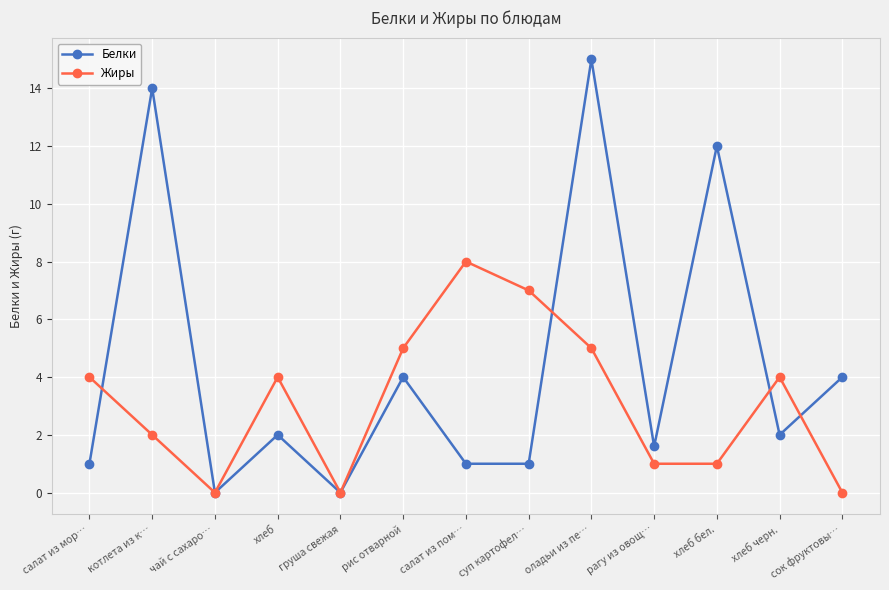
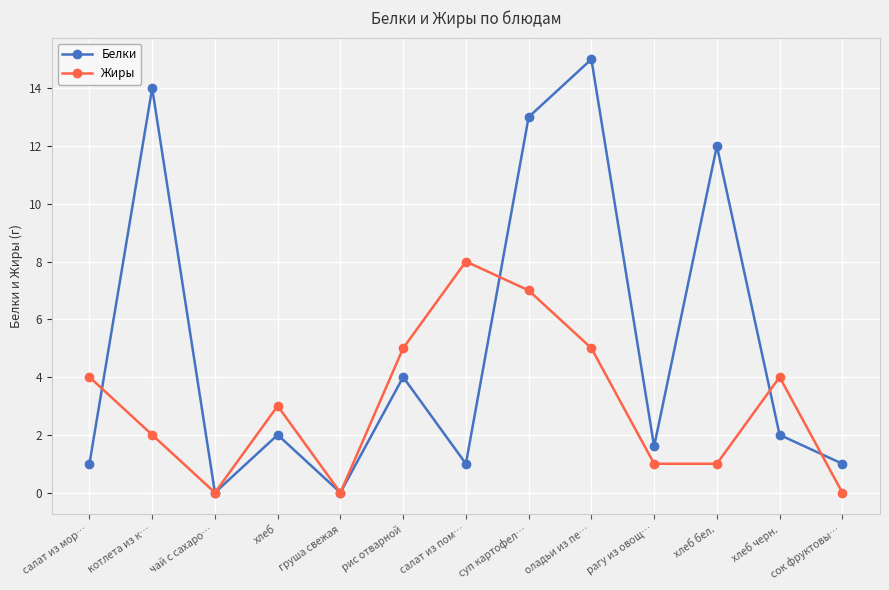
Жиры, хлеб: 4 -> 3
Белки, суп картофел…: 1 -> 13
Белки, сок фруктовы…: 4 -> 1
